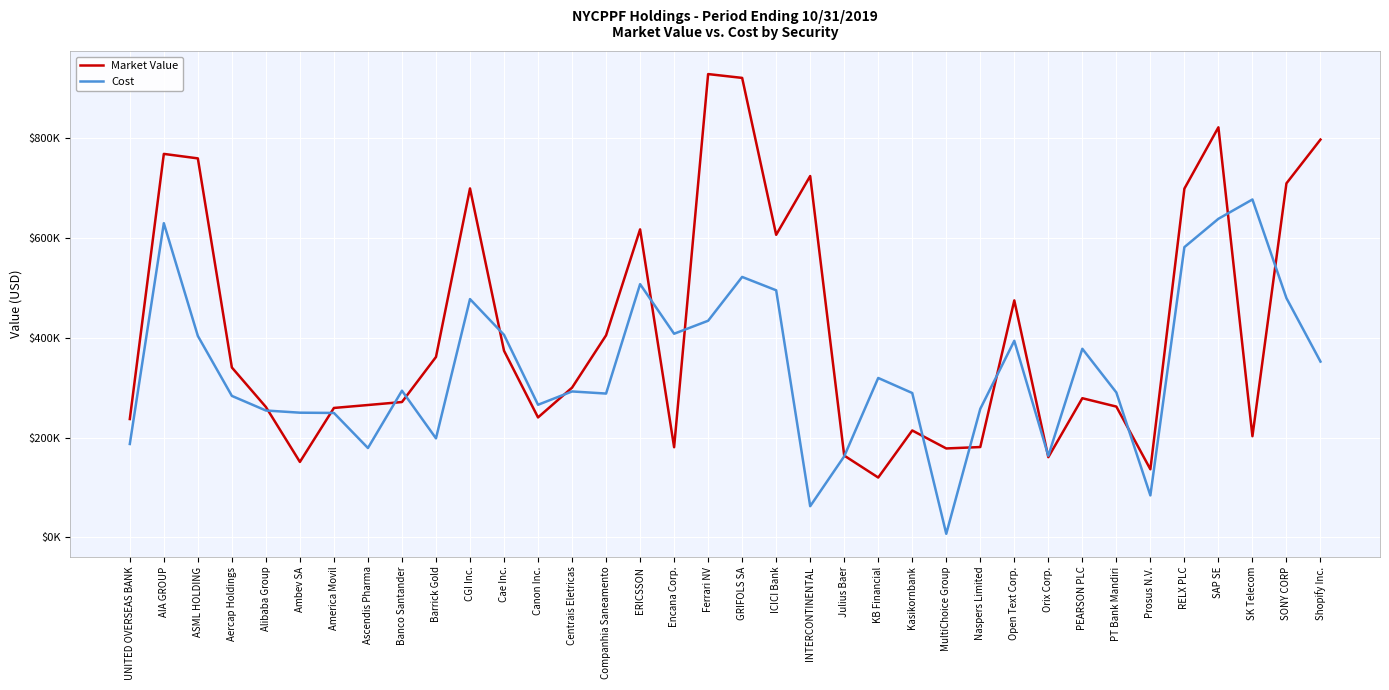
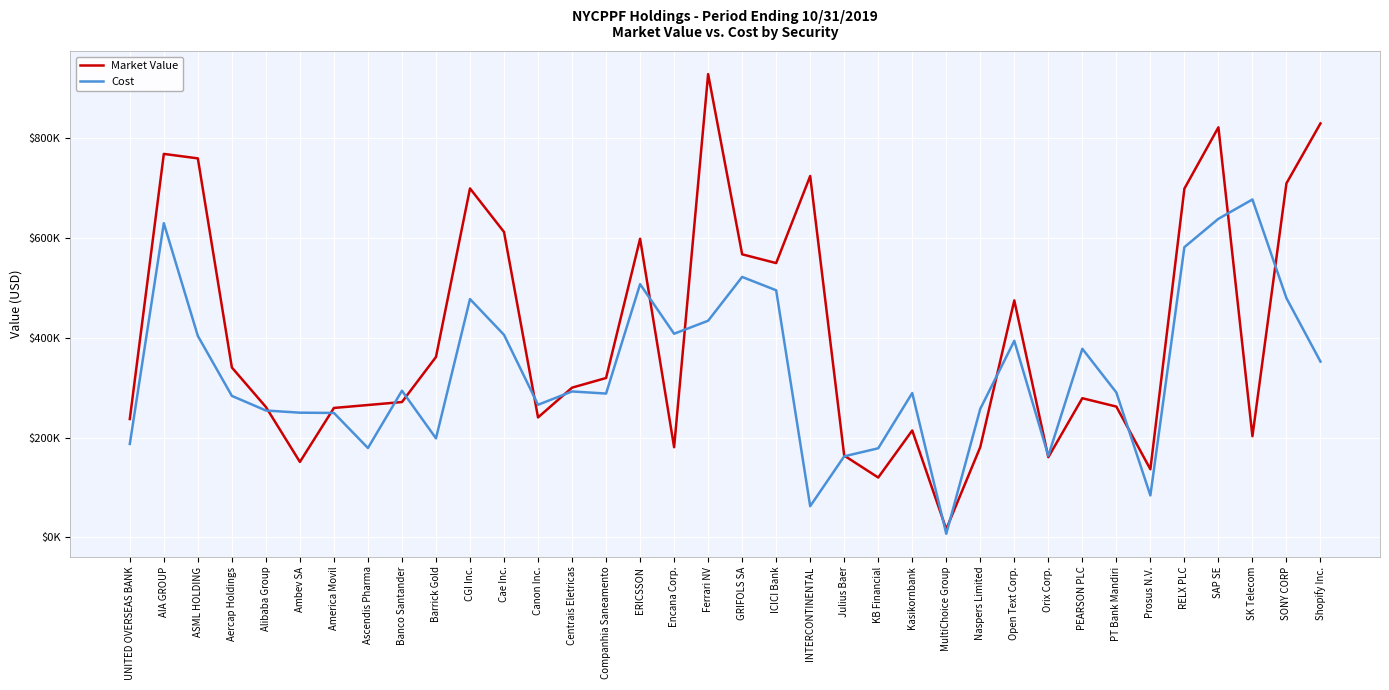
Market Value, Cae Inc.: $370000 -> $610000
Market Value, Companhia Saneamento: $410000 -> $320000
Market Value, ERICSSON: $620000 -> $600000
Market Value, GRIFOLS SA: $920000 -> $570000
Market Value, ICICI Bank: $610000 -> $550000
Cost, KB Financial: $320000 -> $180000
Market Value, MultiChoice Group: $180000 -> $20000
Market Value, Shopify Inc.: $800000 -> $830000
